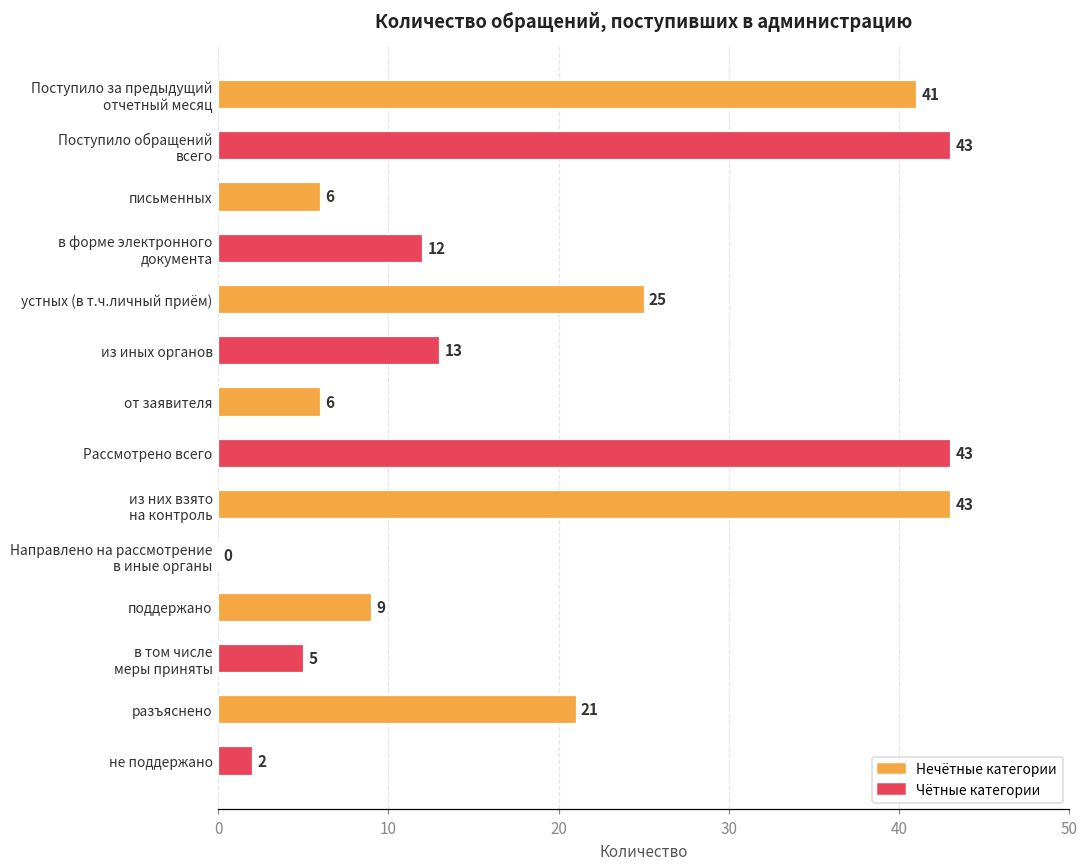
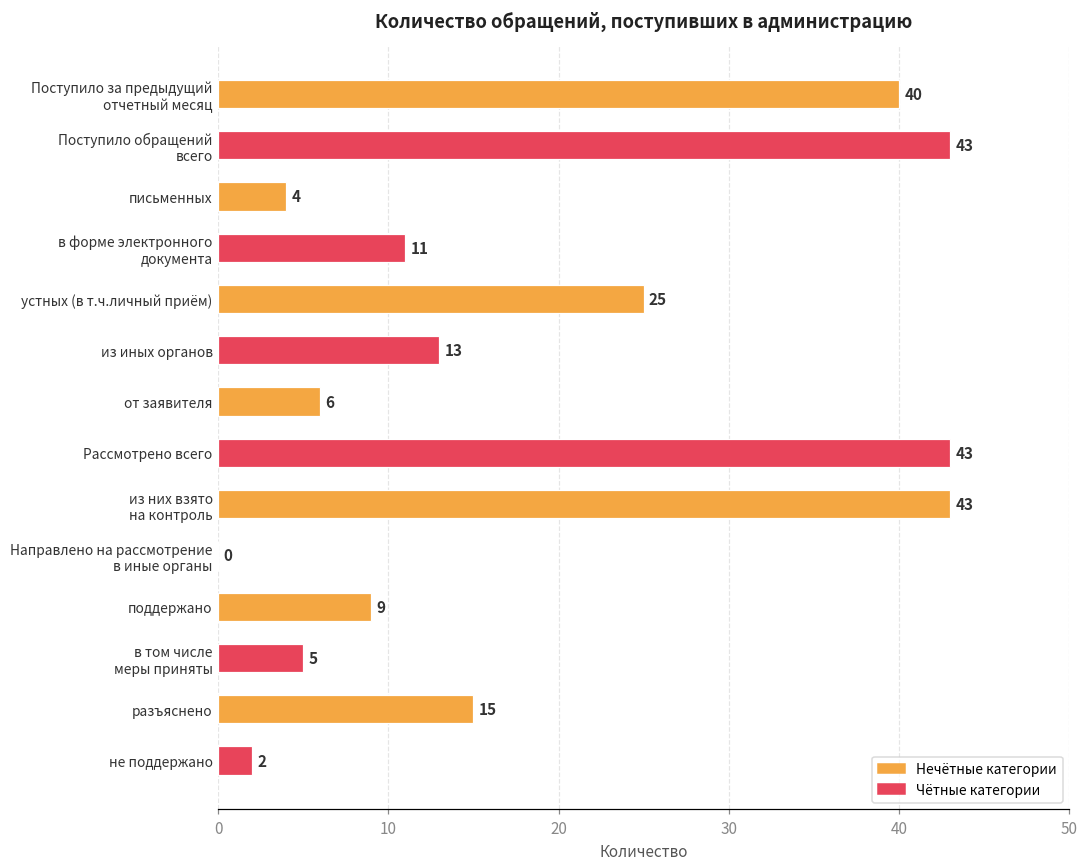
Поступило за предыдущий отчетный месяц: 41 -> 40
письменных: 6 -> 4
в форме электронного документа: 12 -> 11
разъяснено: 21 -> 15
